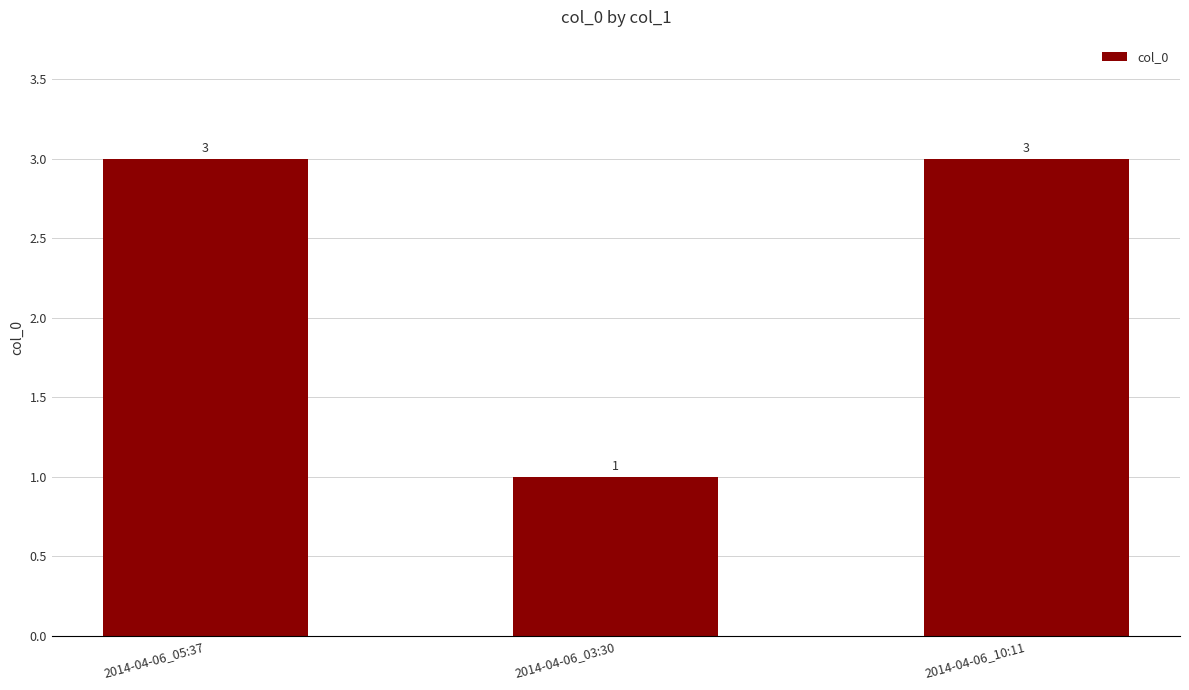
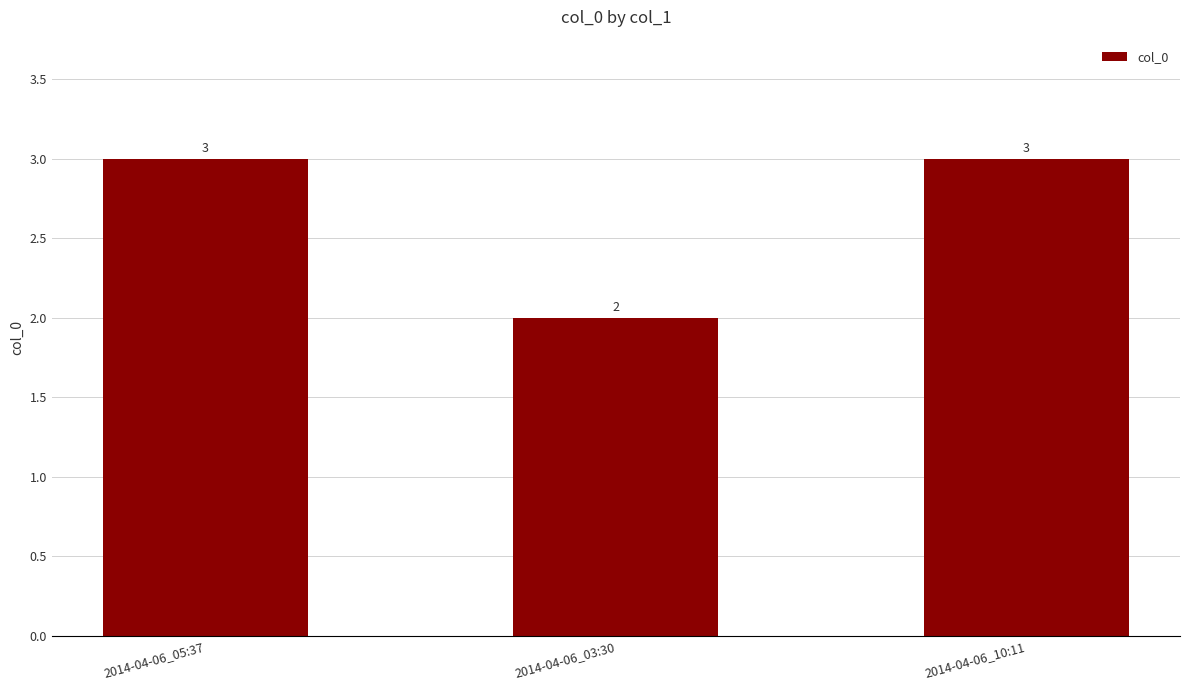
2014-04-06_03:30: 1 -> 2
